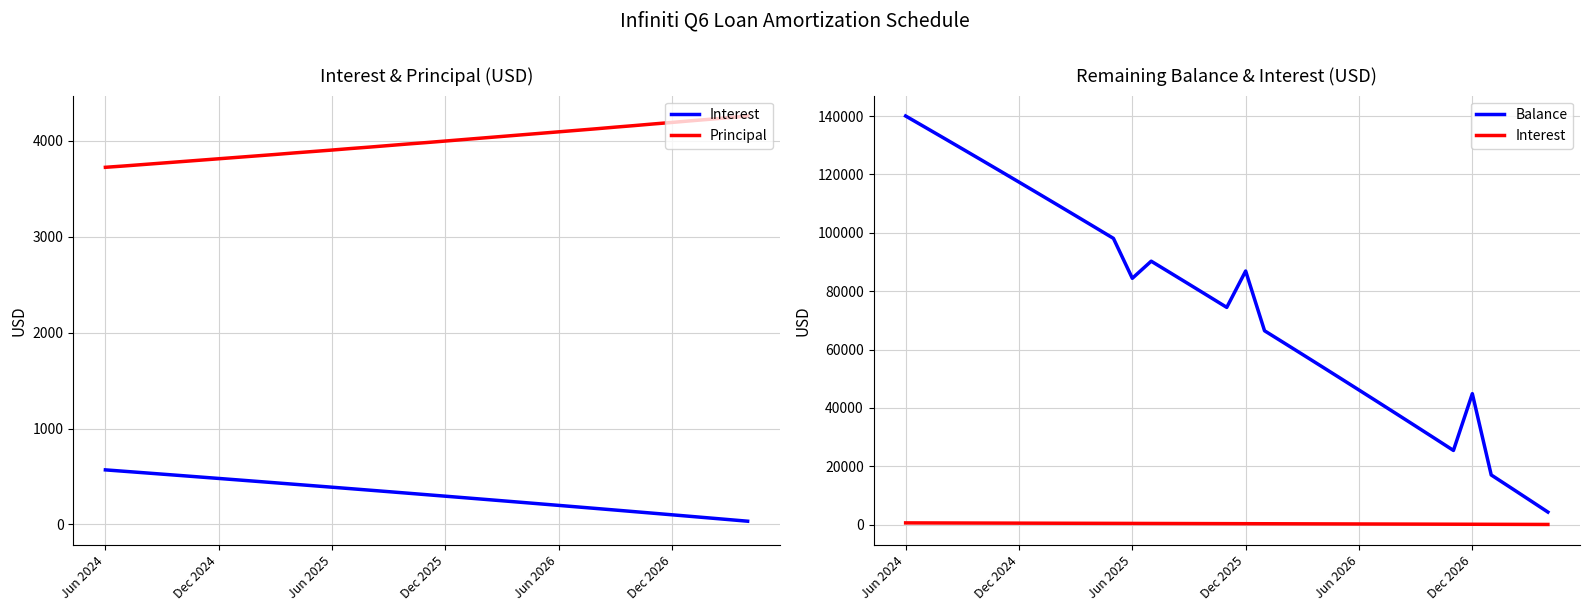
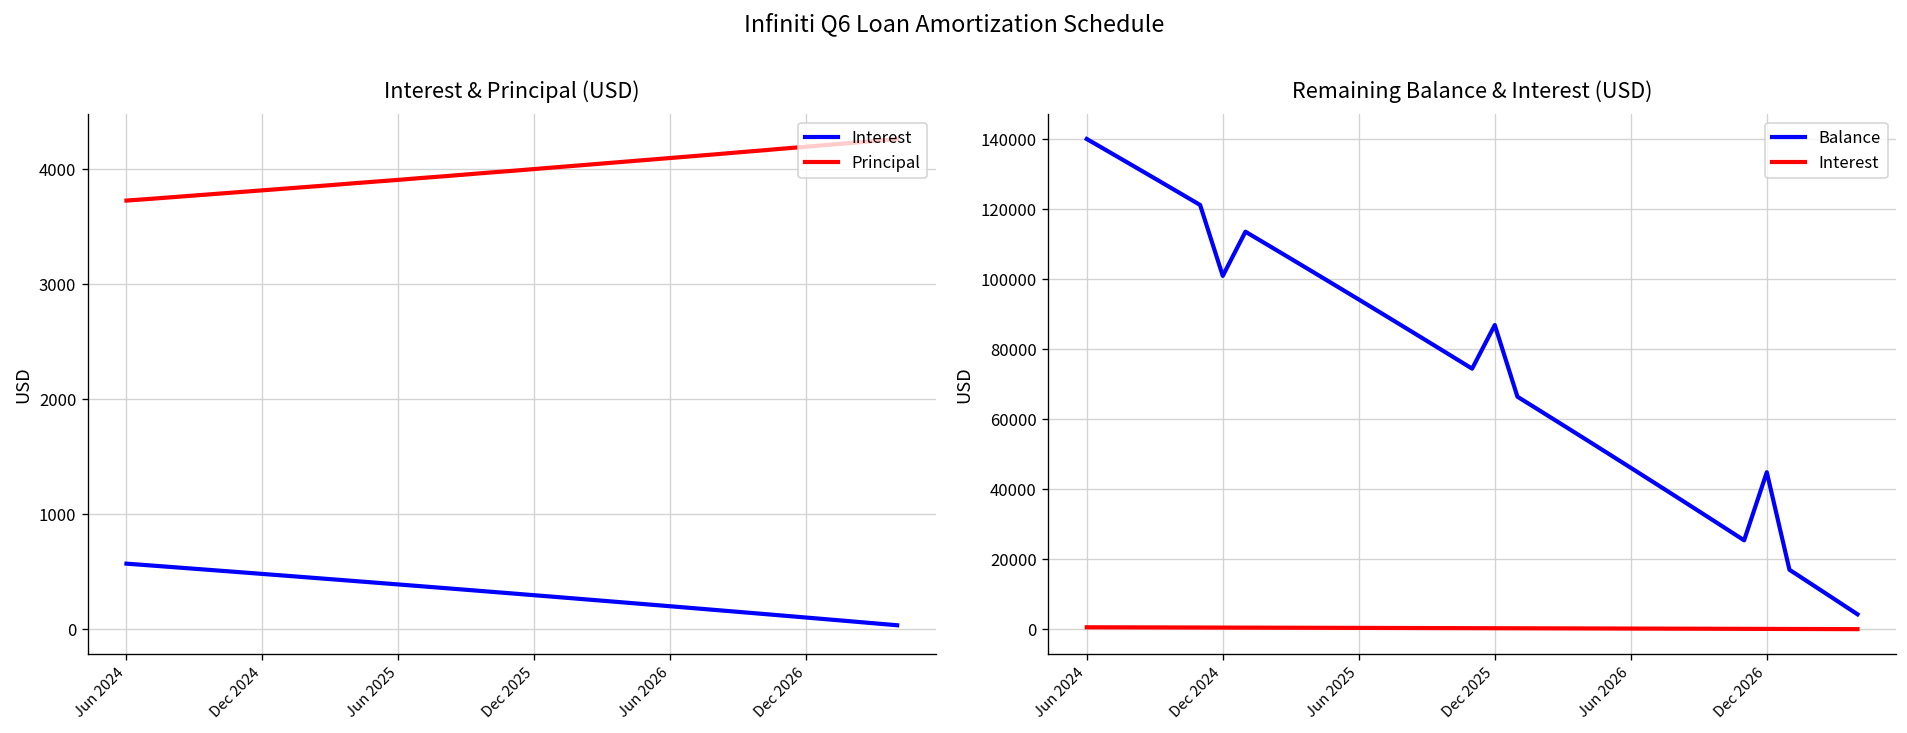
Remaining Balance & Interest (USD), Balance, Dec 2024: 117000 -> 101000
Remaining Balance & Interest (USD), Balance, Jun 2025: 84000 -> 94000
